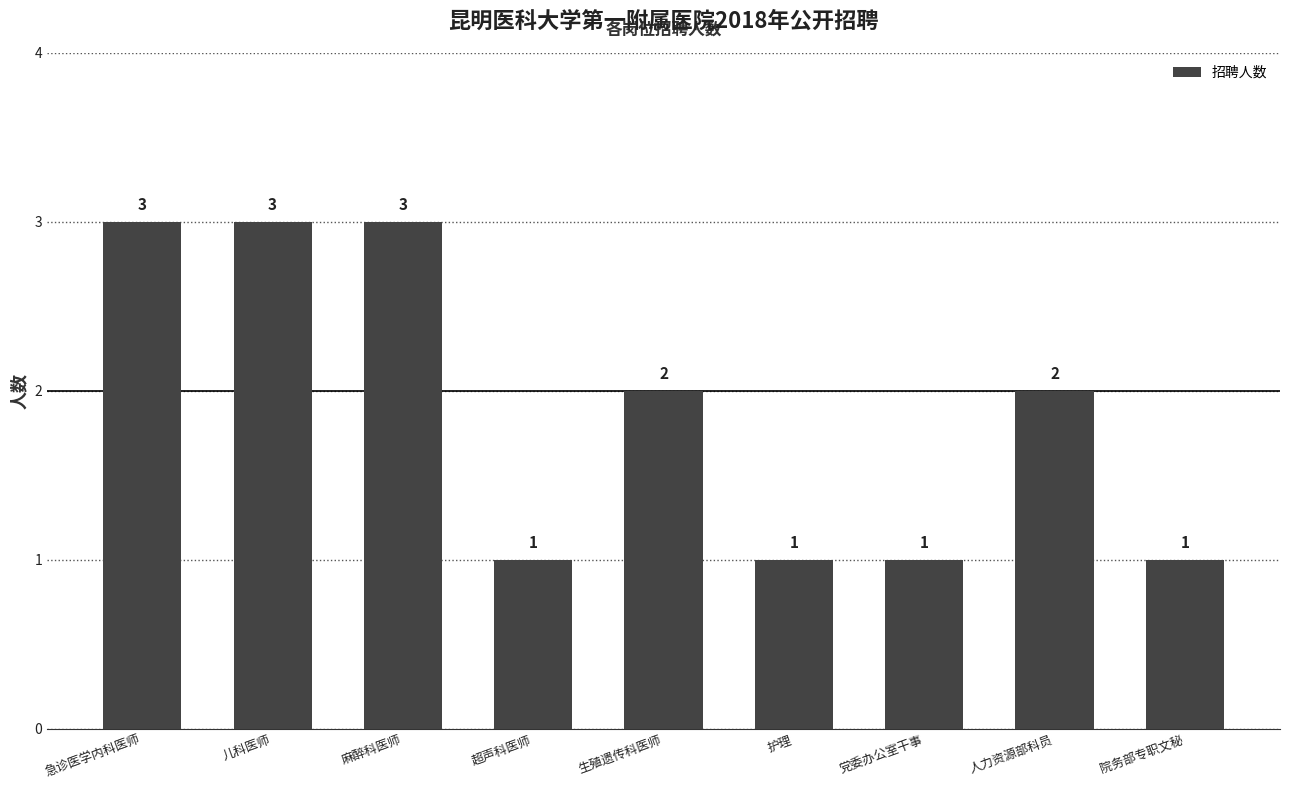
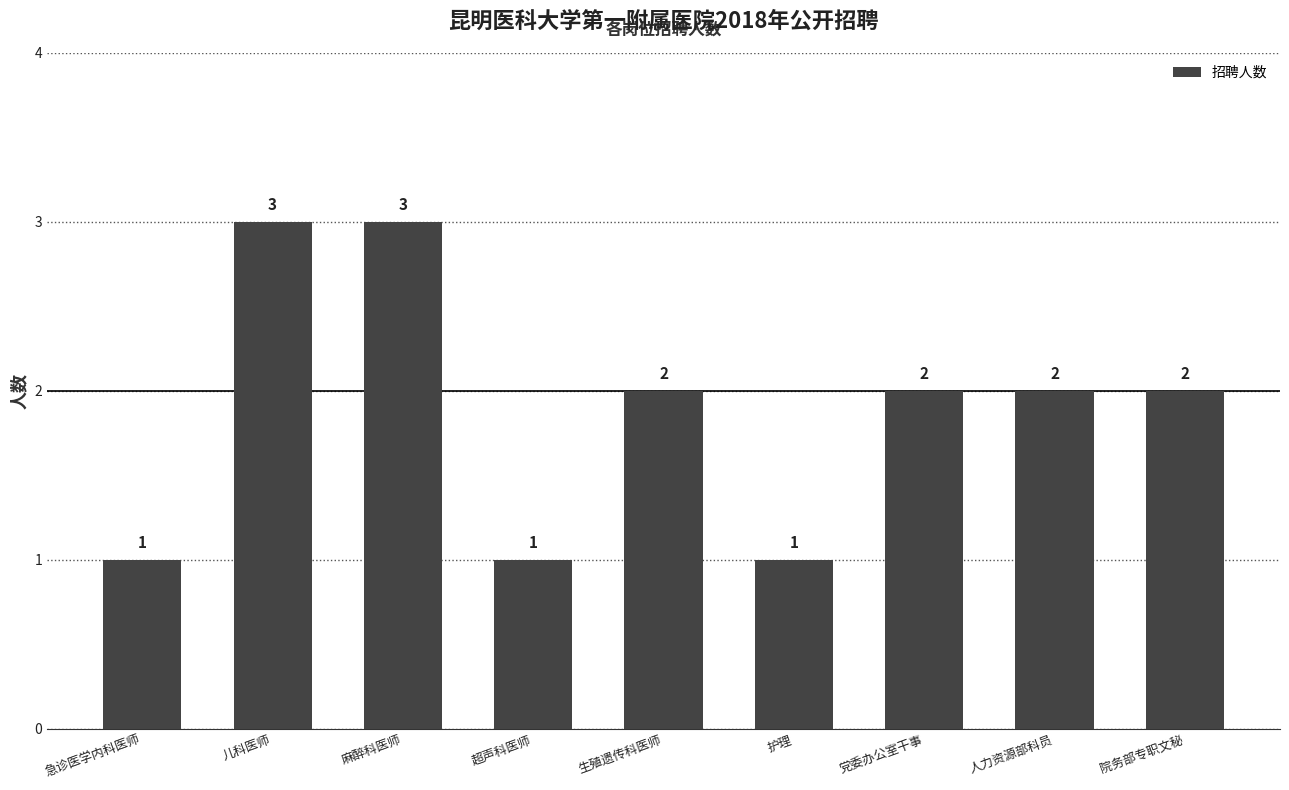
急诊医学内科医师: 3 -> 1
党委办公室干事: 1 -> 2
院务部专职文秘: 1 -> 2
